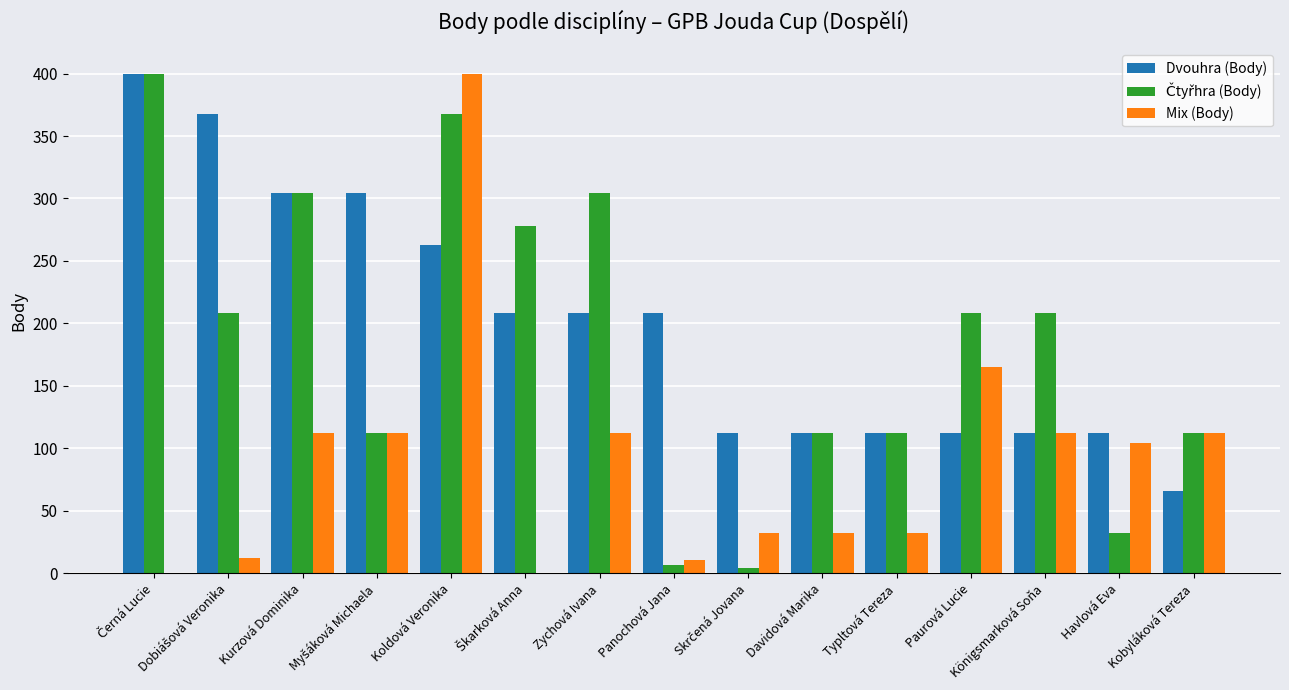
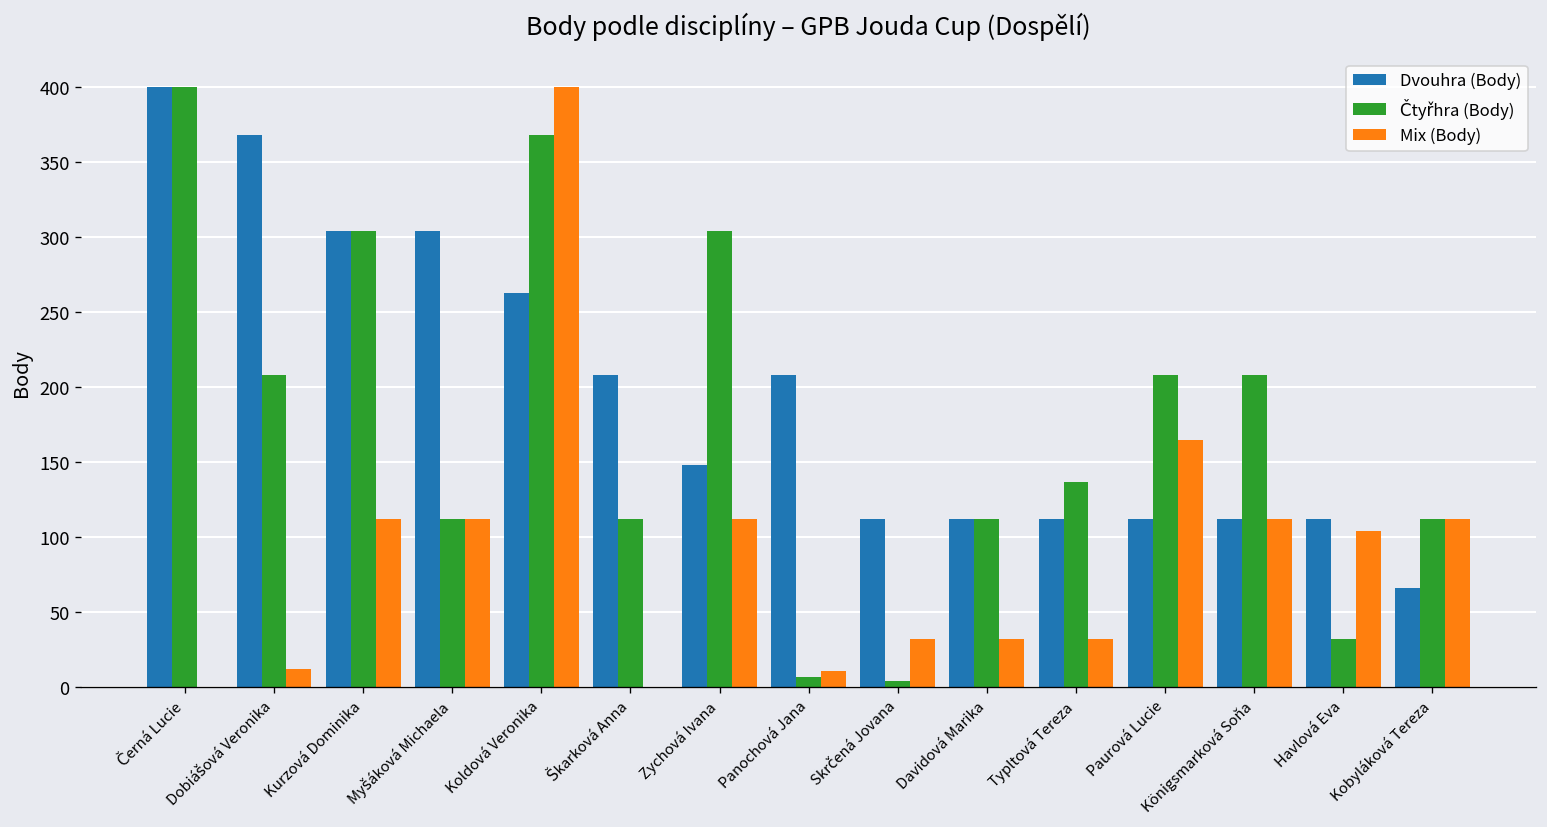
Čtyřhra (Body), Škarková Anna: 278 -> 112
Dvouhra (Body), Zychová Ivana: 208 -> 148
Čtyřhra (Body), Typltová Tereza: 112 -> 137
